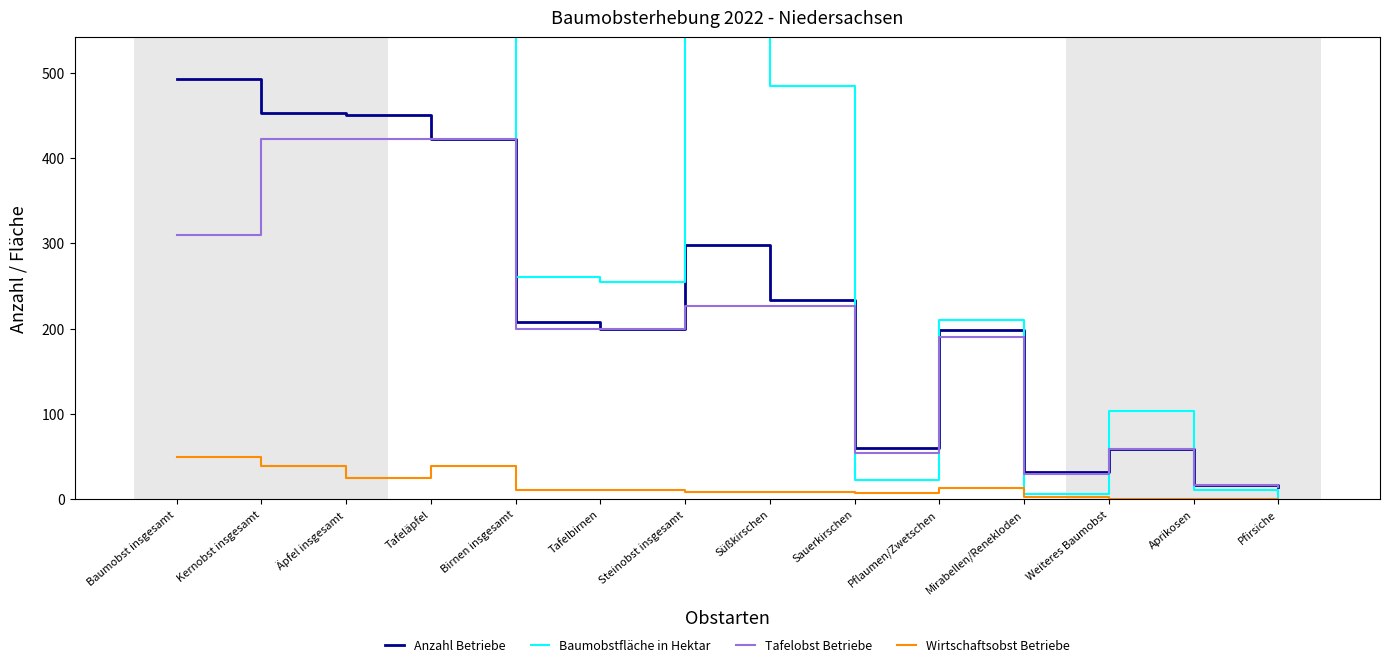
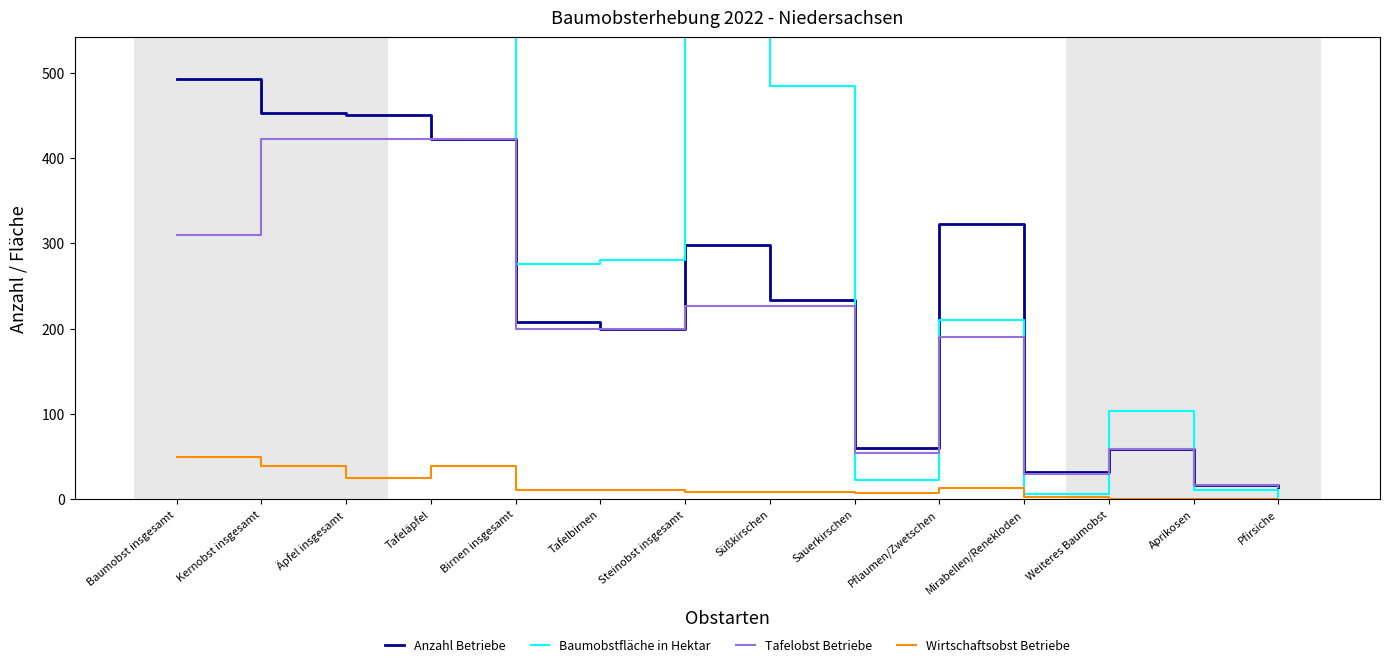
Baumobstfläche in Hektar, Birnen insgesamt: 260 -> 280
Baumobstfläche in Hektar, Tafelbirnen: 260 -> 280
Anzahl Betriebe, Pflaumen/Zwetschen: 200 -> 320
